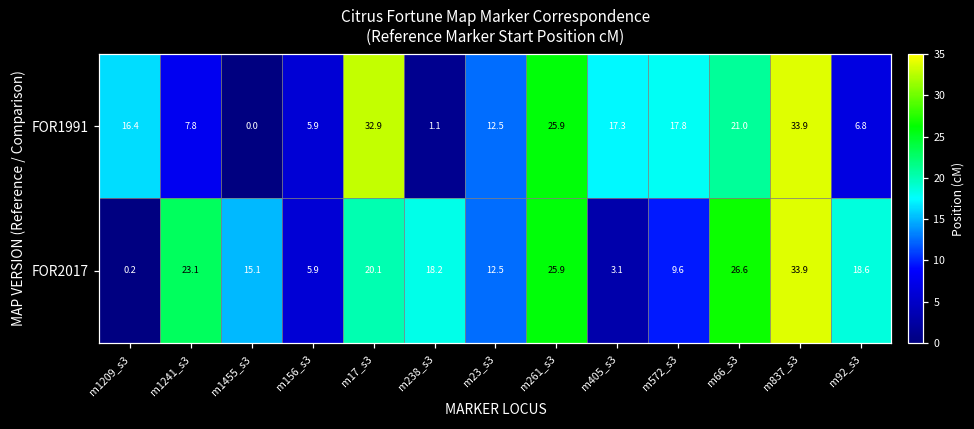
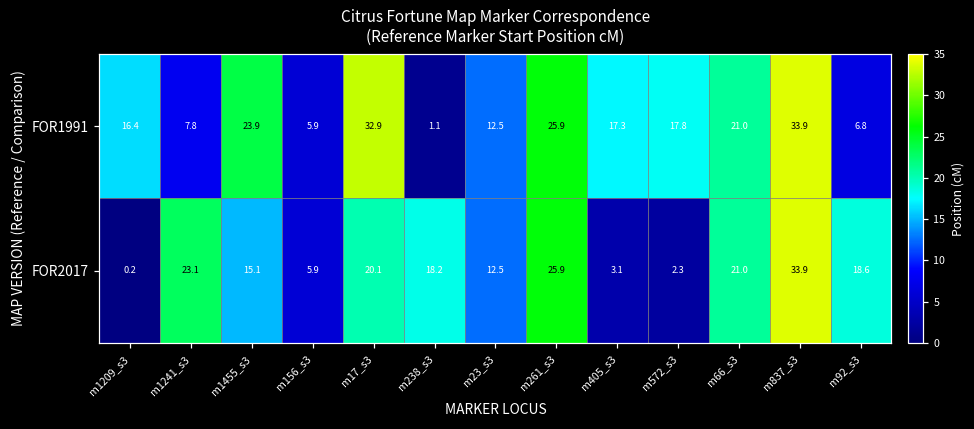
FOR1991, m1455_s3: 0.0 -> 23.9
FOR2017, m572_s3: 9.6 -> 2.3
FOR2017, m66_s3: 26.6 -> 21.0
